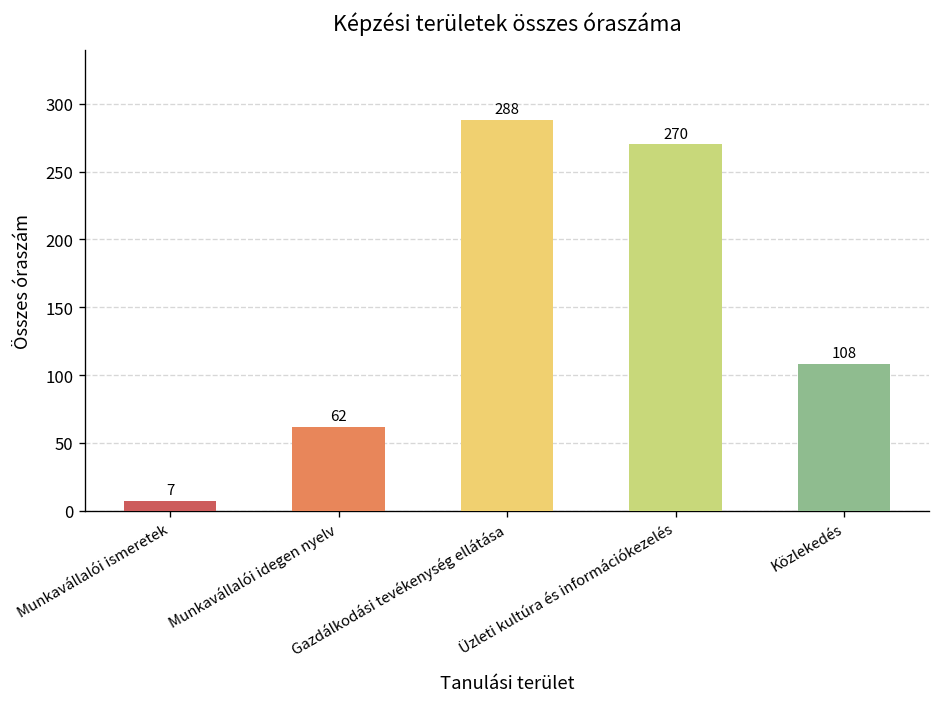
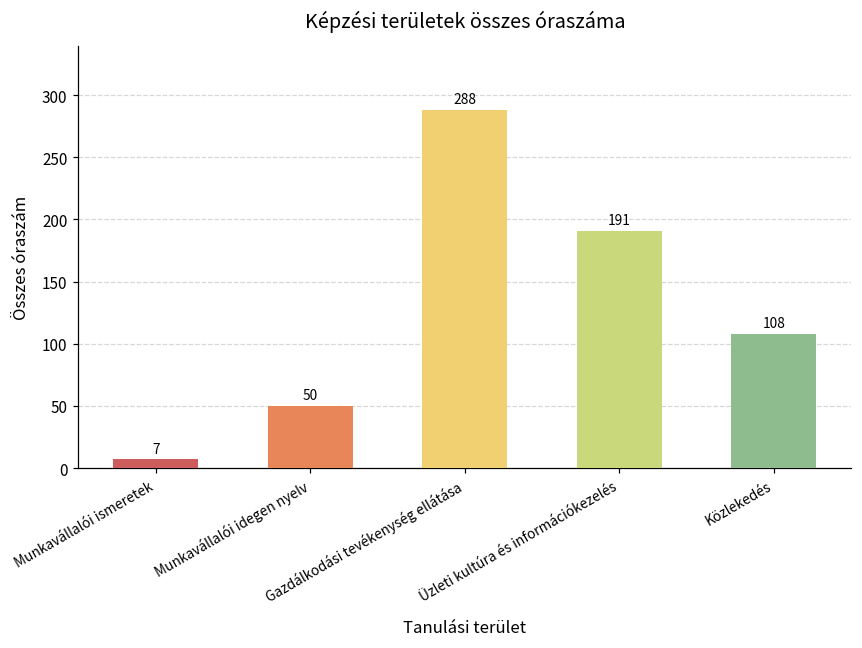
Munkavállalói idegen nyelv: 62 -> 50
Üzleti kultúra és információkezelés: 270 -> 191
